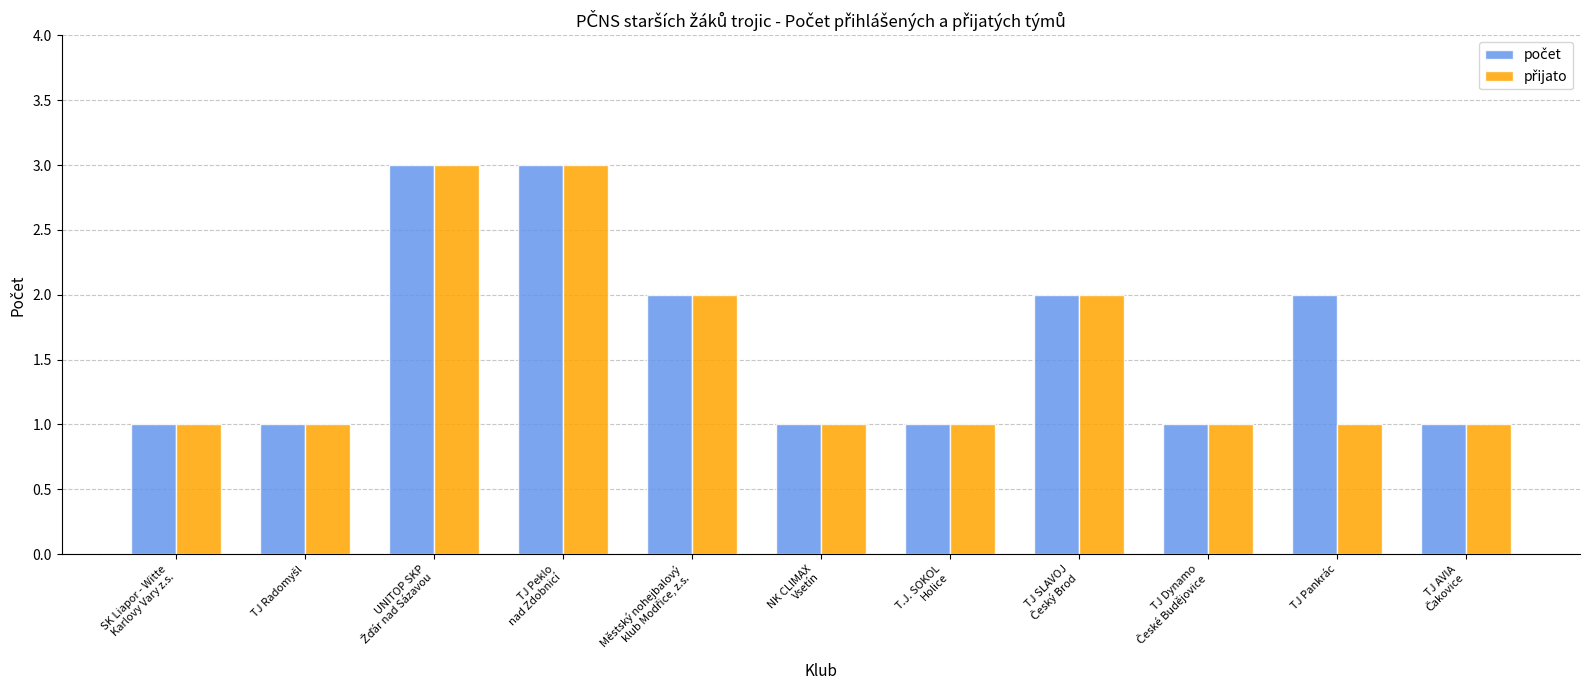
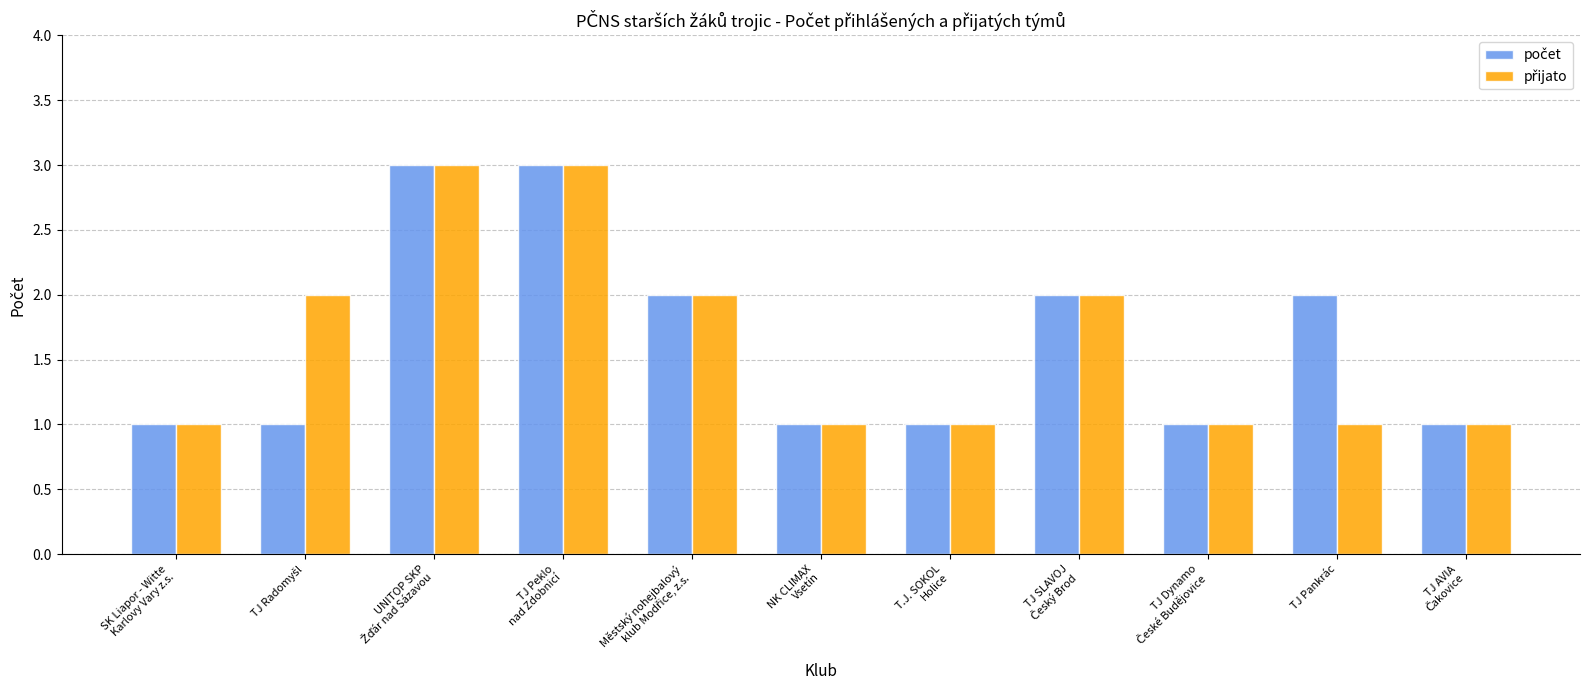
přijato, TJ Radomyšl: 1 -> 2
